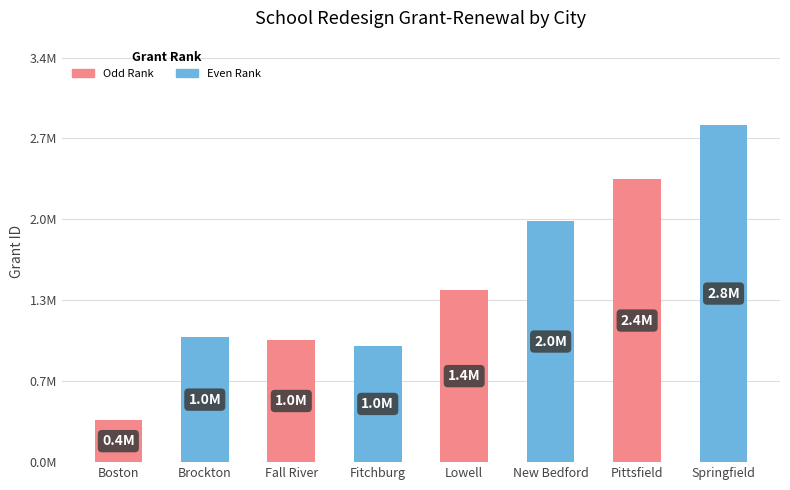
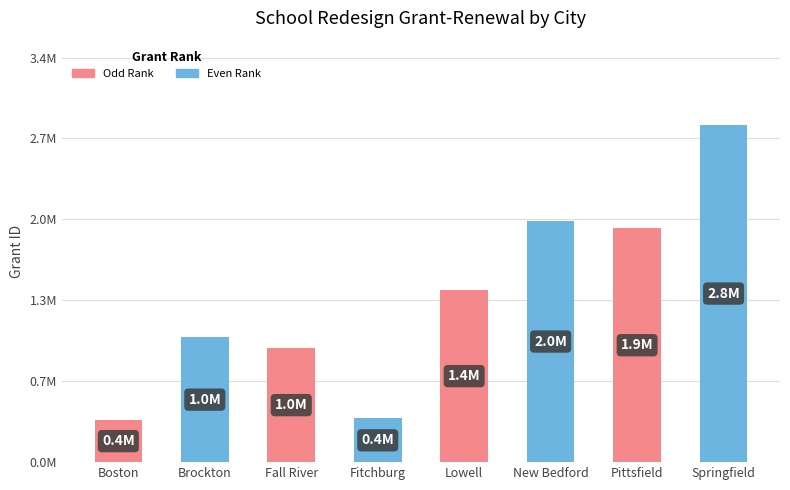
Fall River: 1020000 -> 950000
Fitchburg: 1.0M -> 0.4M
Pittsfield: 2.4M -> 1.9M
